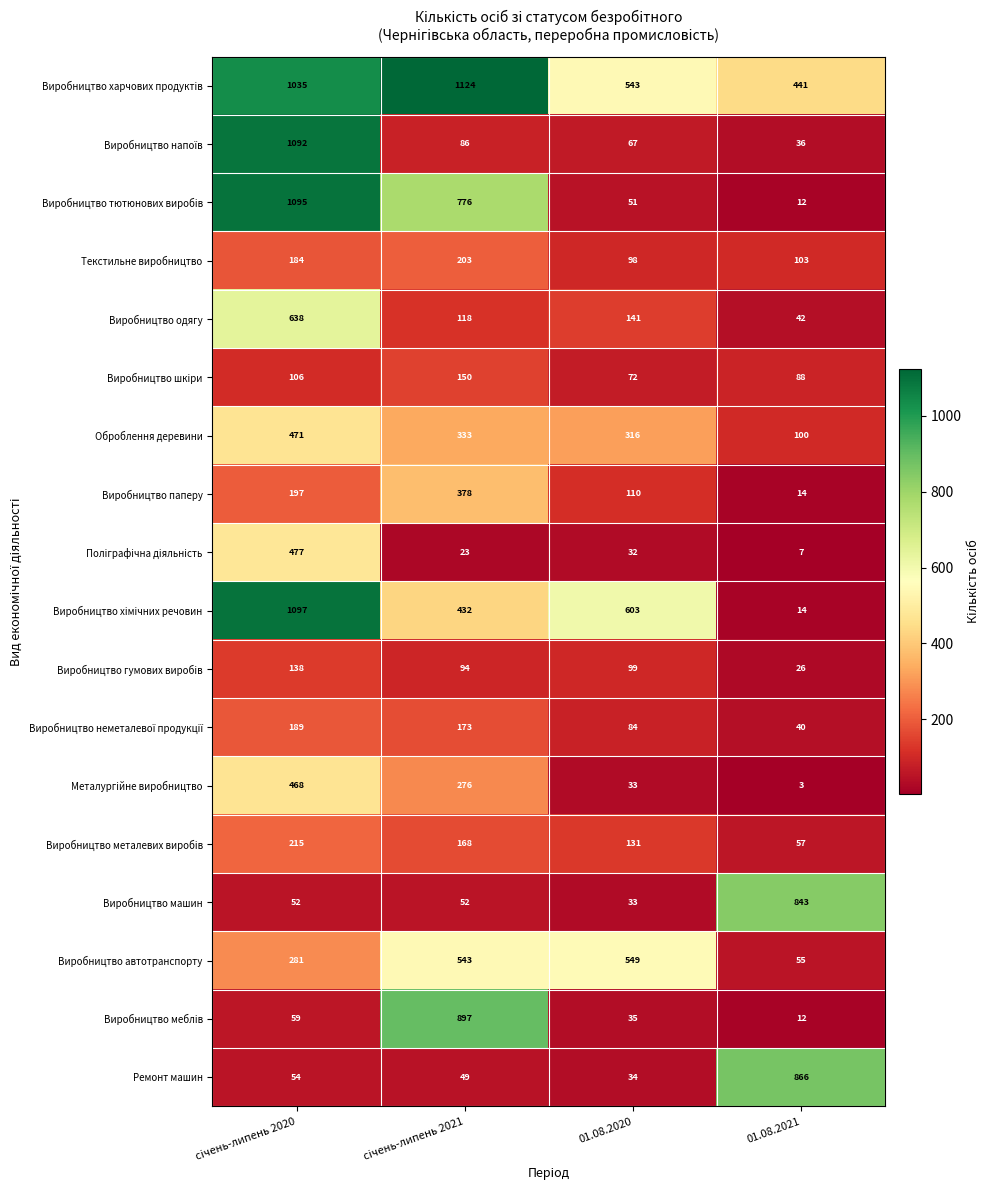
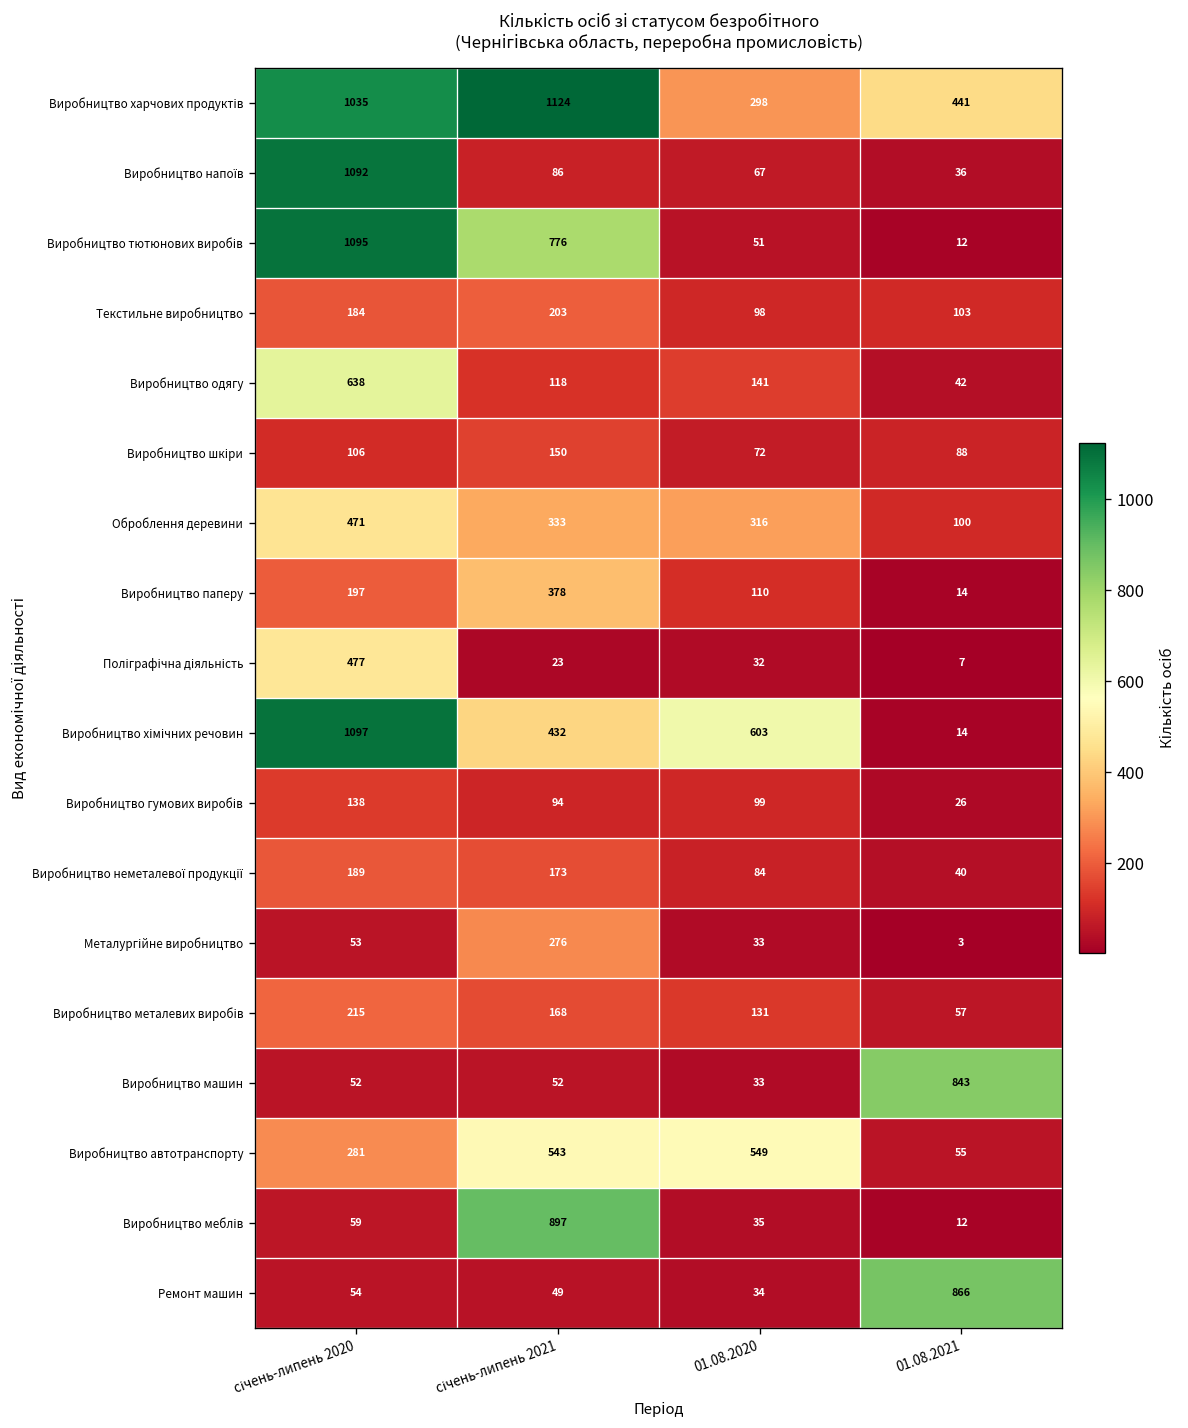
Виробництво харчових продуктів, 01.08.2020: 543 -> 298
Металургійне виробництво, січень-липень 2020: 468 -> 53
